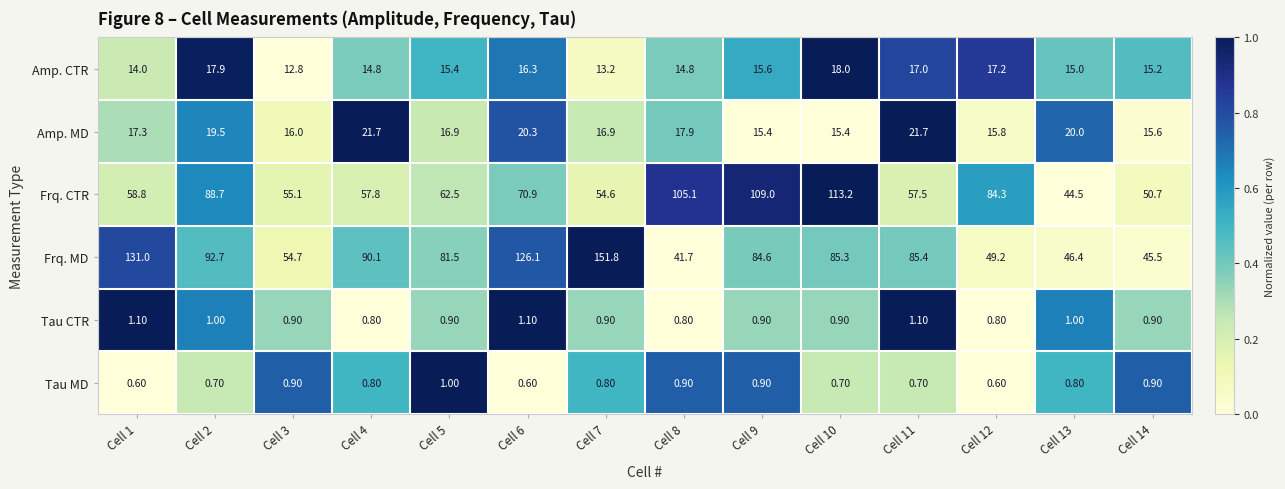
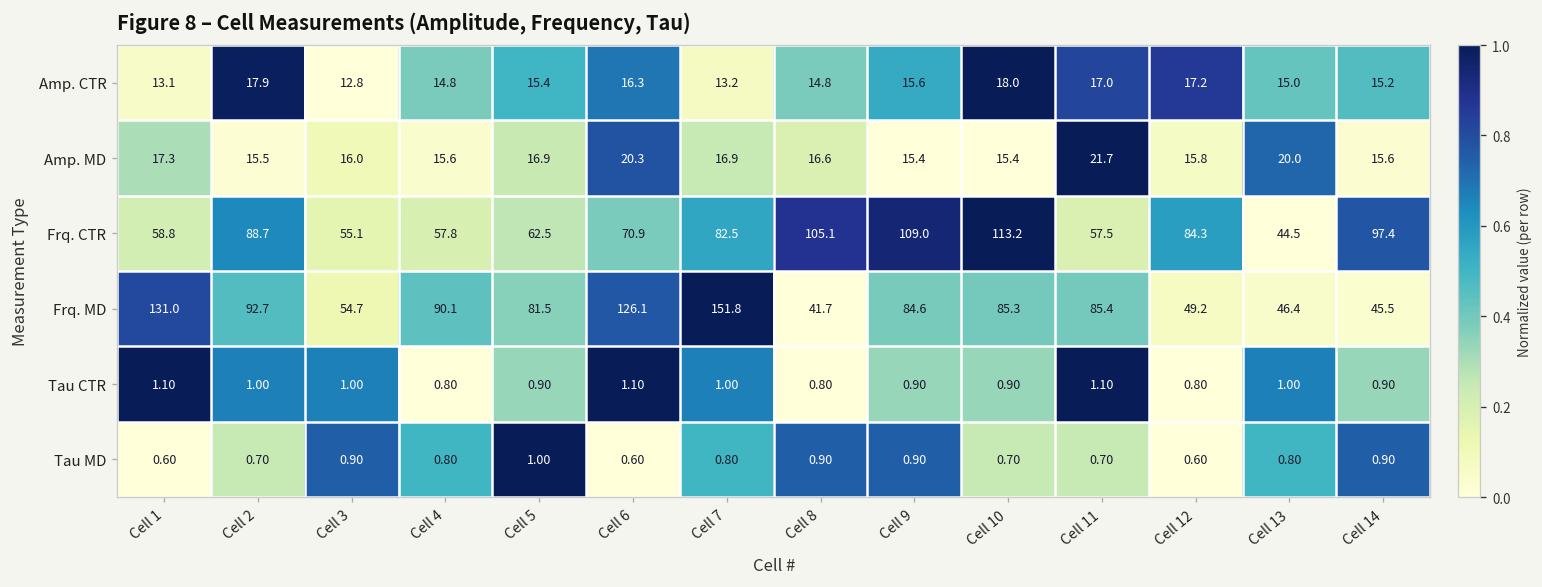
Amp. CTR, Cell 1: 14.0 -> 13.1
Amp. MD, Cell 2: 19.5 -> 15.5
Amp. MD, Cell 4: 21.7 -> 15.6
Amp. MD, Cell 8: 17.9 -> 16.6
Frq. CTR, Cell 7: 54.6 -> 82.5
Frq. CTR, Cell 14: 50.7 -> 97.4
Tau CTR, Cell 3: 0.90 -> 1.00
Tau CTR, Cell 7: 0.90 -> 1.00
